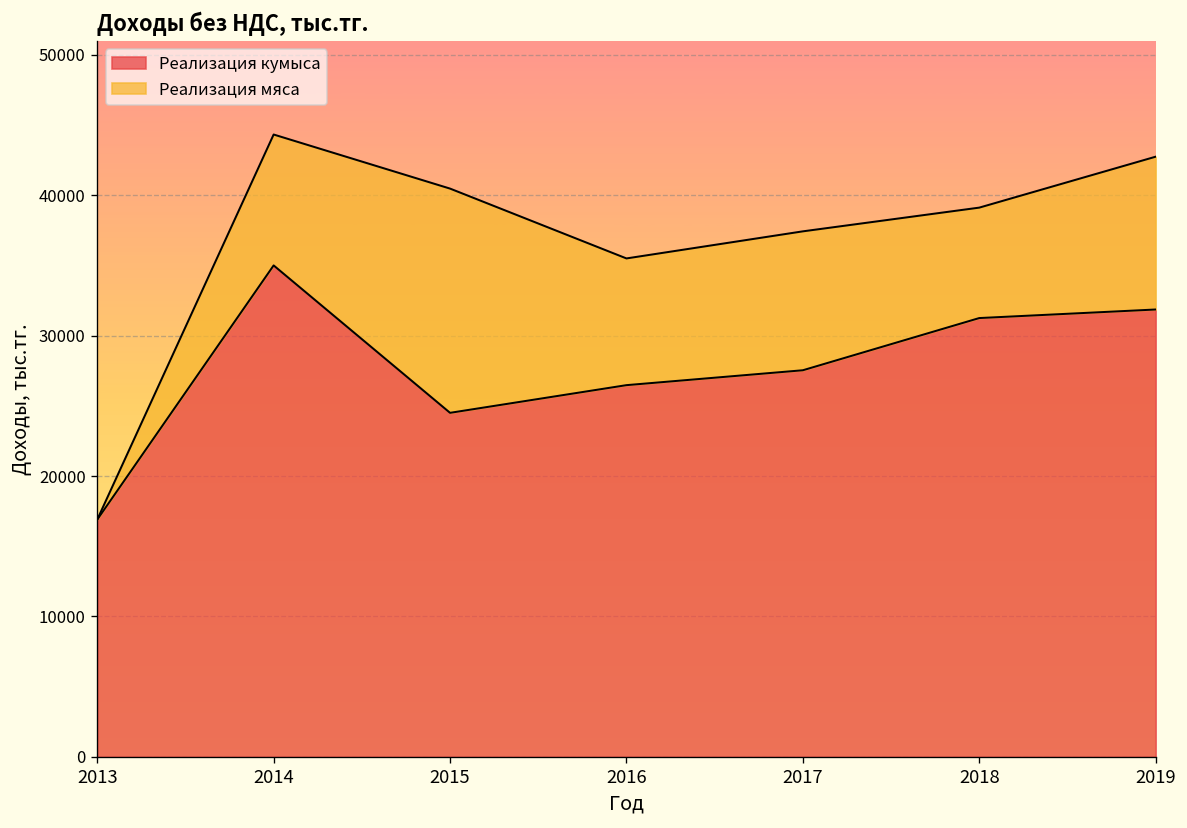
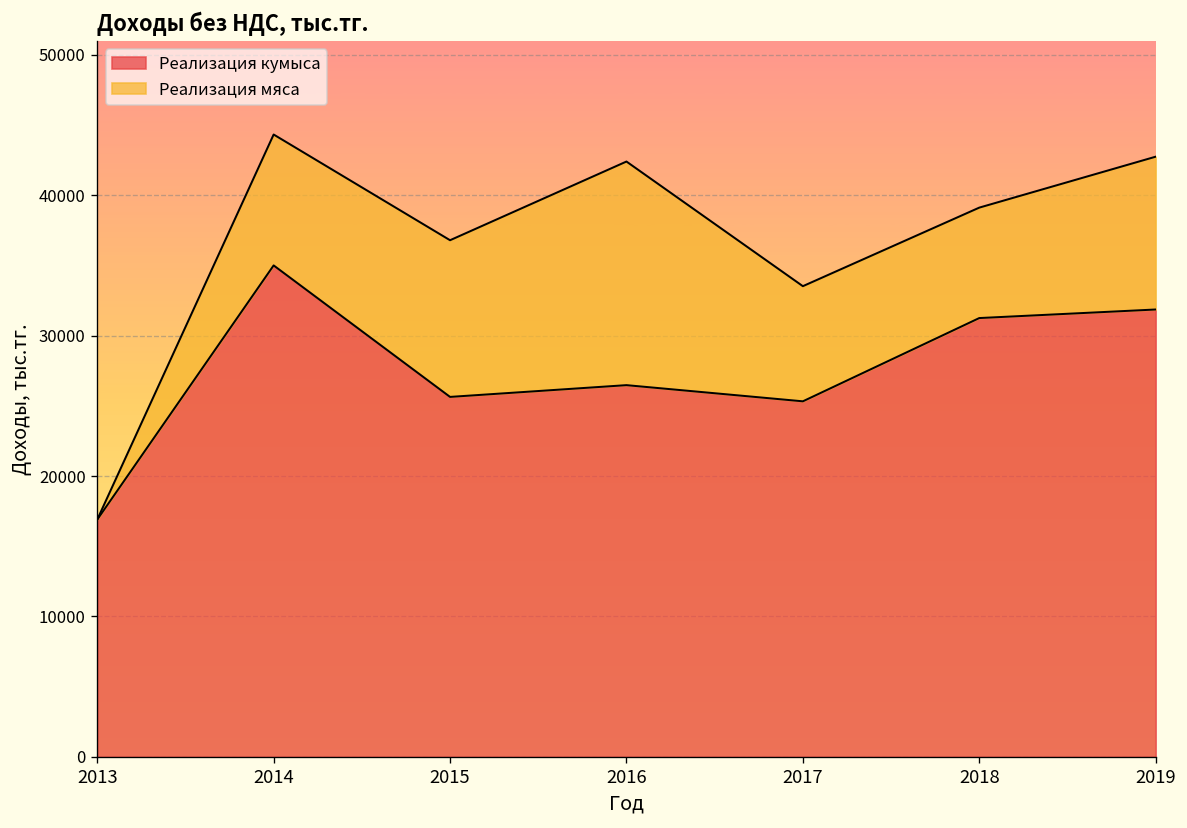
Реализация кумыса, 2015: 24500 -> 25600
Реализация мяса, 2015: 16000 -> 11200
Реализация мяса, 2016: 9000 -> 15900
Реализация кумыса, 2017: 27500 -> 25300
Реализация мяса, 2017: 9900 -> 8200
